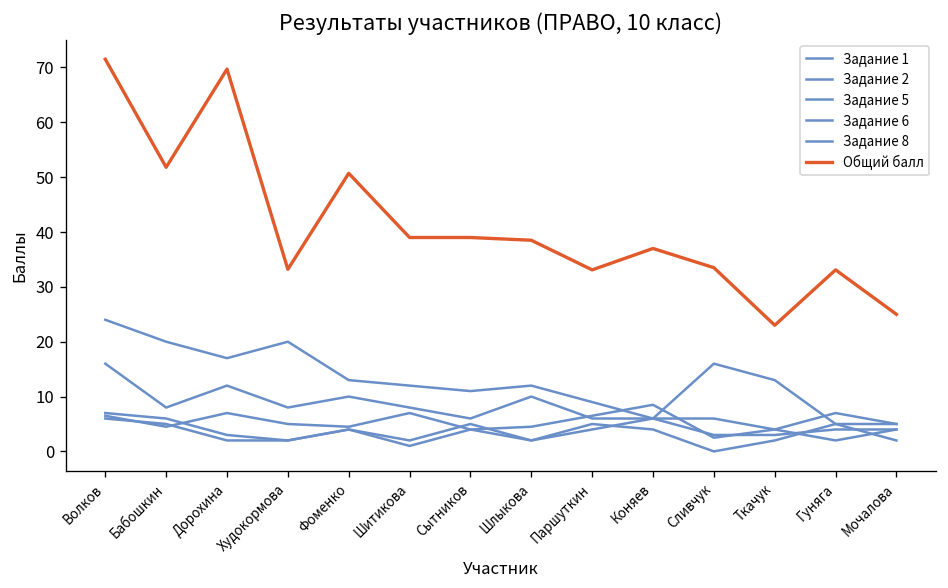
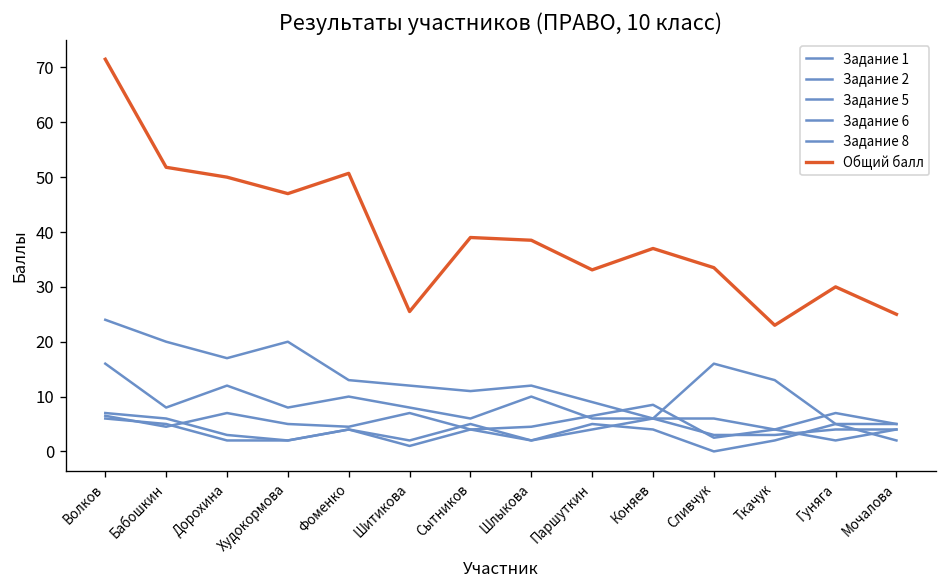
Общий балл, Дорохина: 70 -> 50
Общий балл, Худокормова: 33 -> 47
Общий балл, Шитикова: 39 -> 26
Общий балл, Гуняга: 33 -> 30
